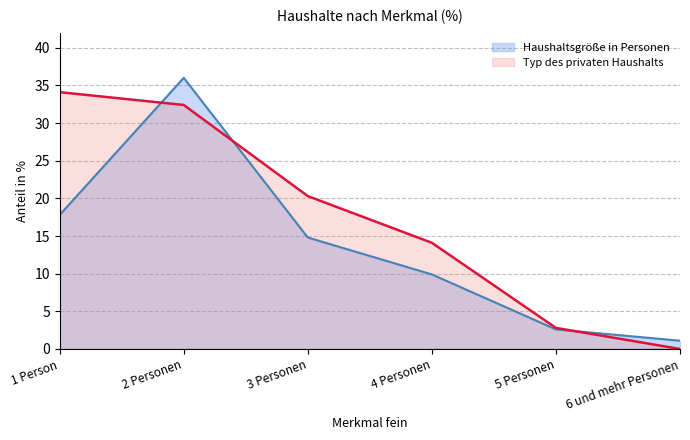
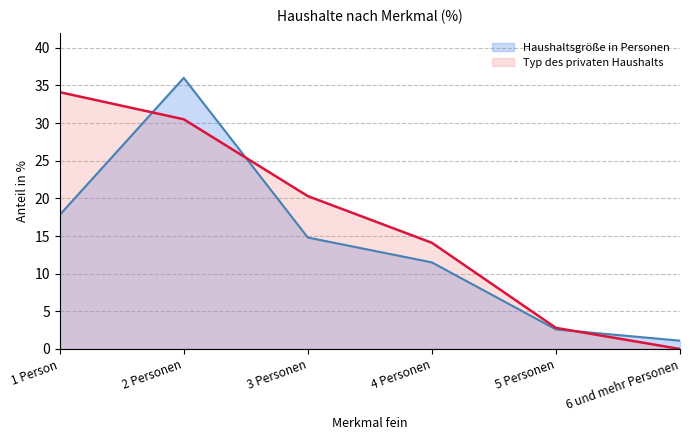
Typ des privaten Haushalts, 2 Personen: 32 -> 31
Haushaltsgröße in Personen, 4 Personen: 10 -> 12
